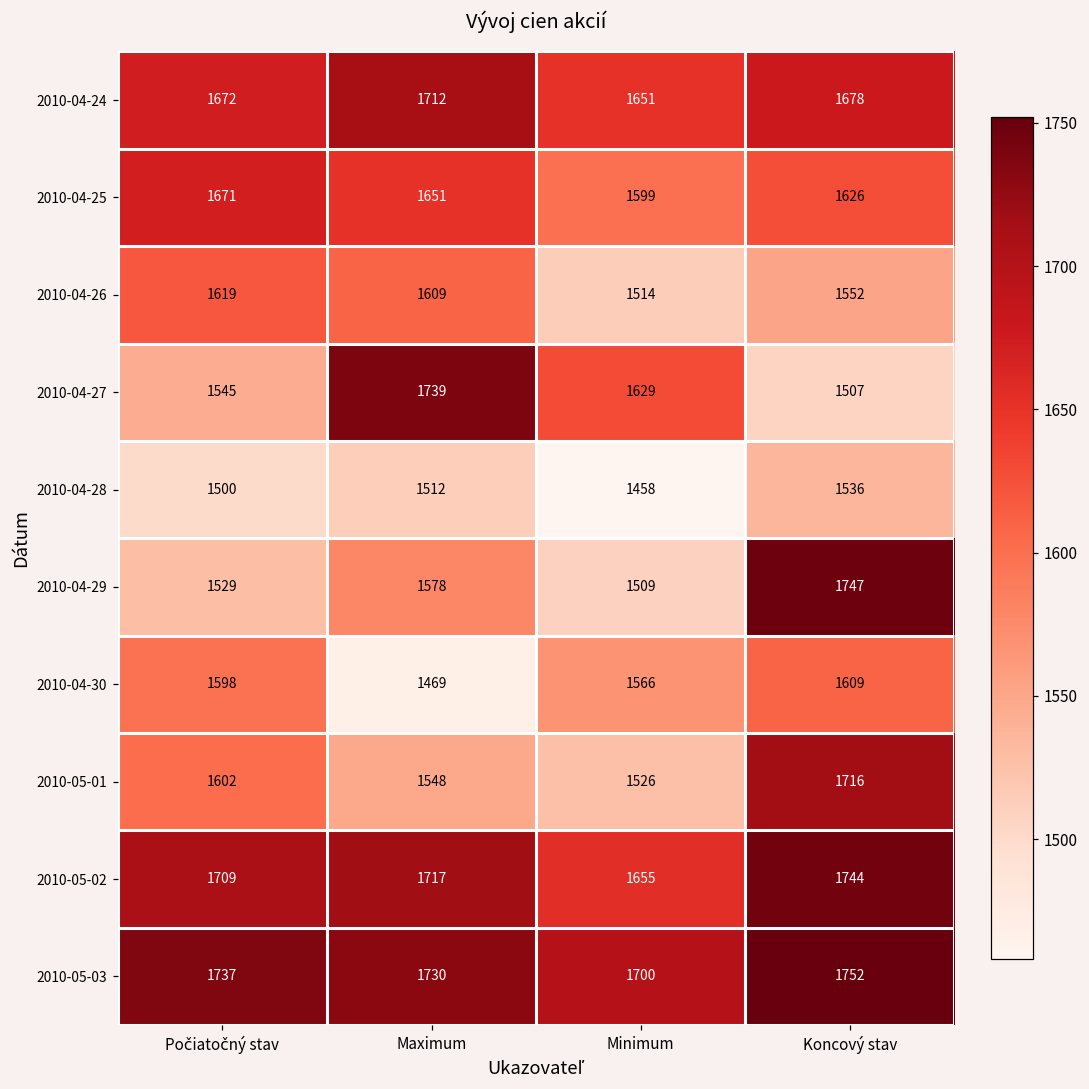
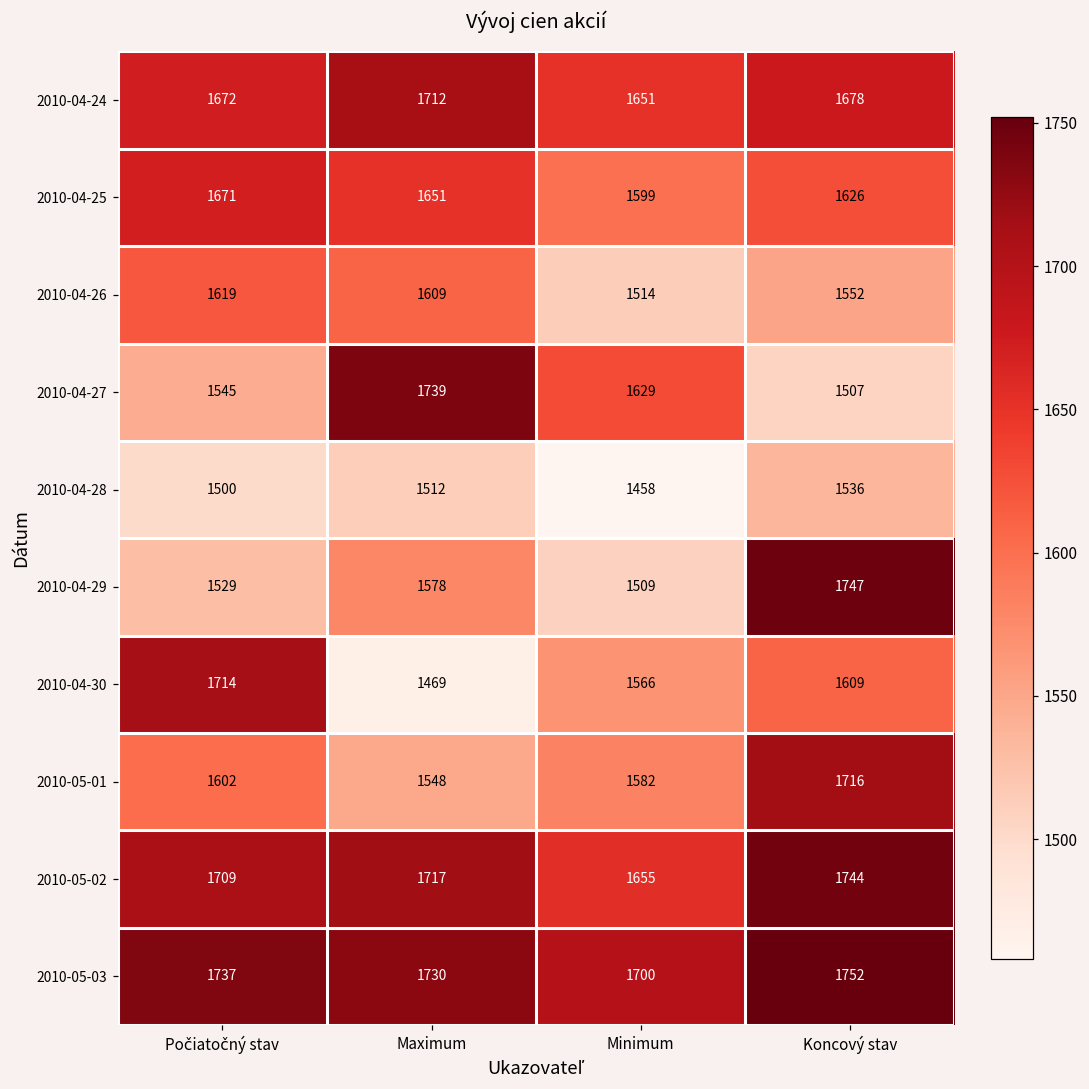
2010-04-30, Počiatočný stav: 1598 -> 1714
2010-05-01, Minimum: 1526 -> 1582
